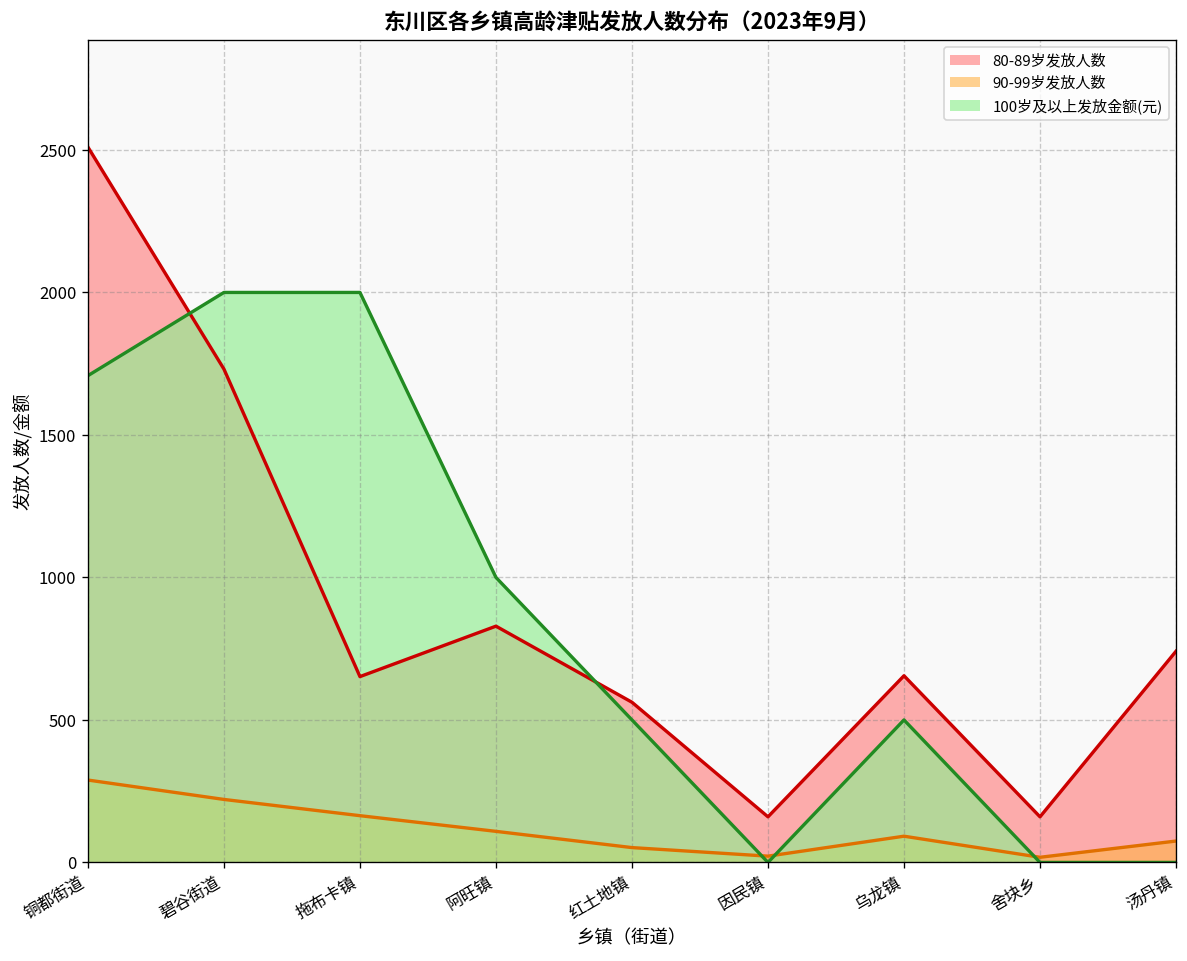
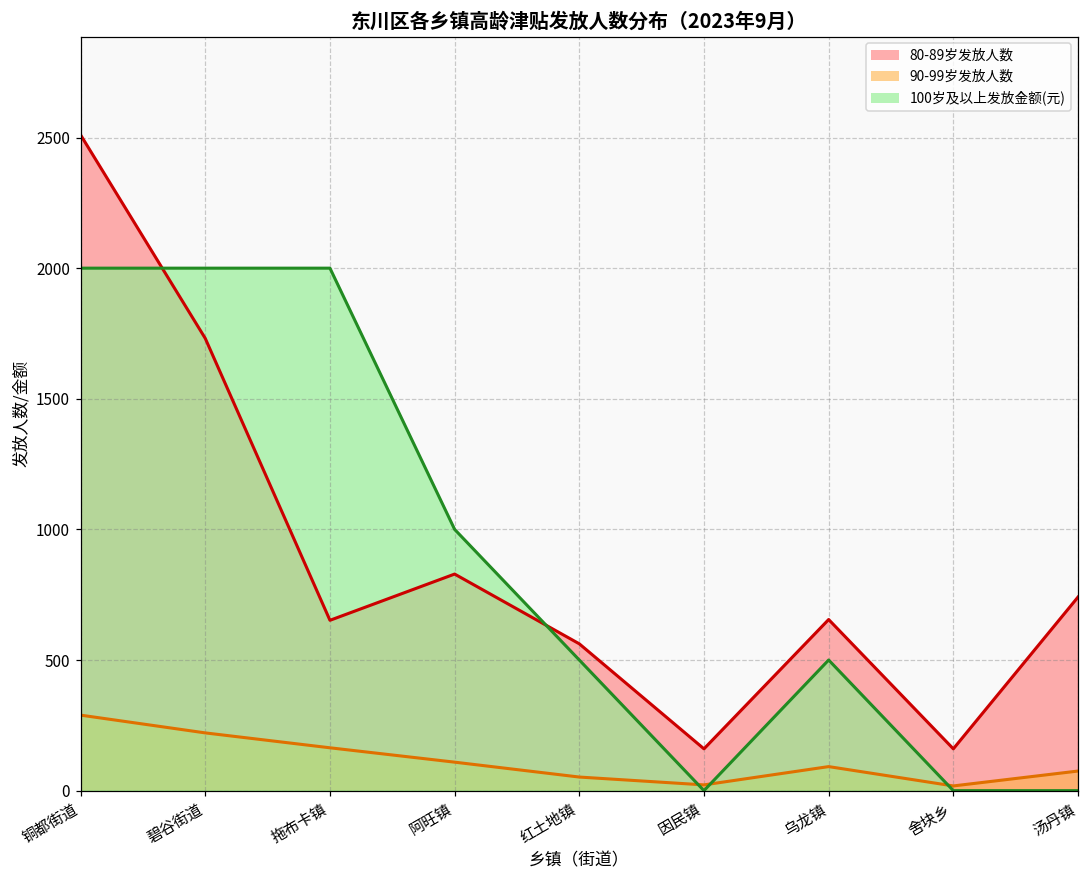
100岁及以上发放金额(元), 铜都街道: 1710 -> 2000
